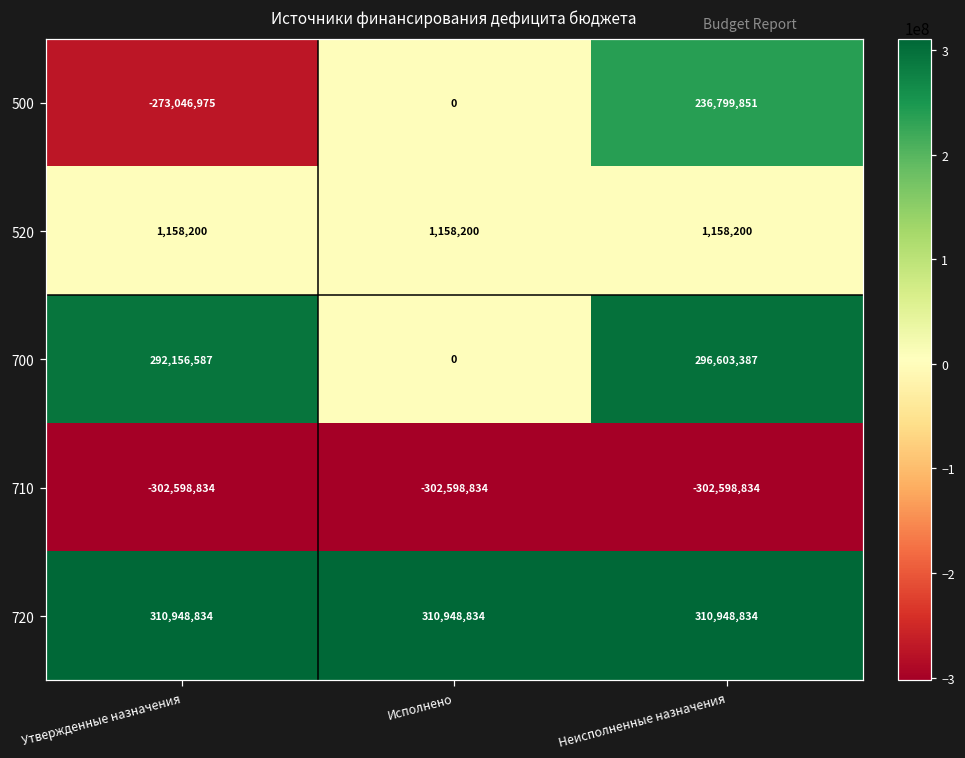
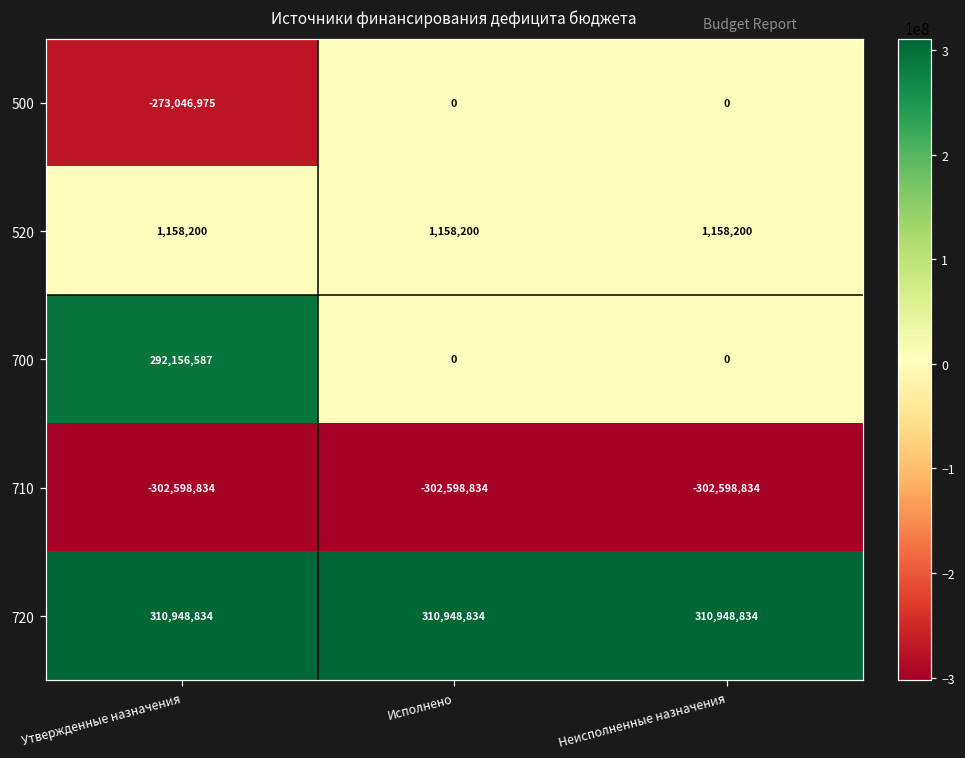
500, Неисполненные назначения: 236,799,851 -> 0
700, Неисполненные назначения: 296,603,387 -> 0
